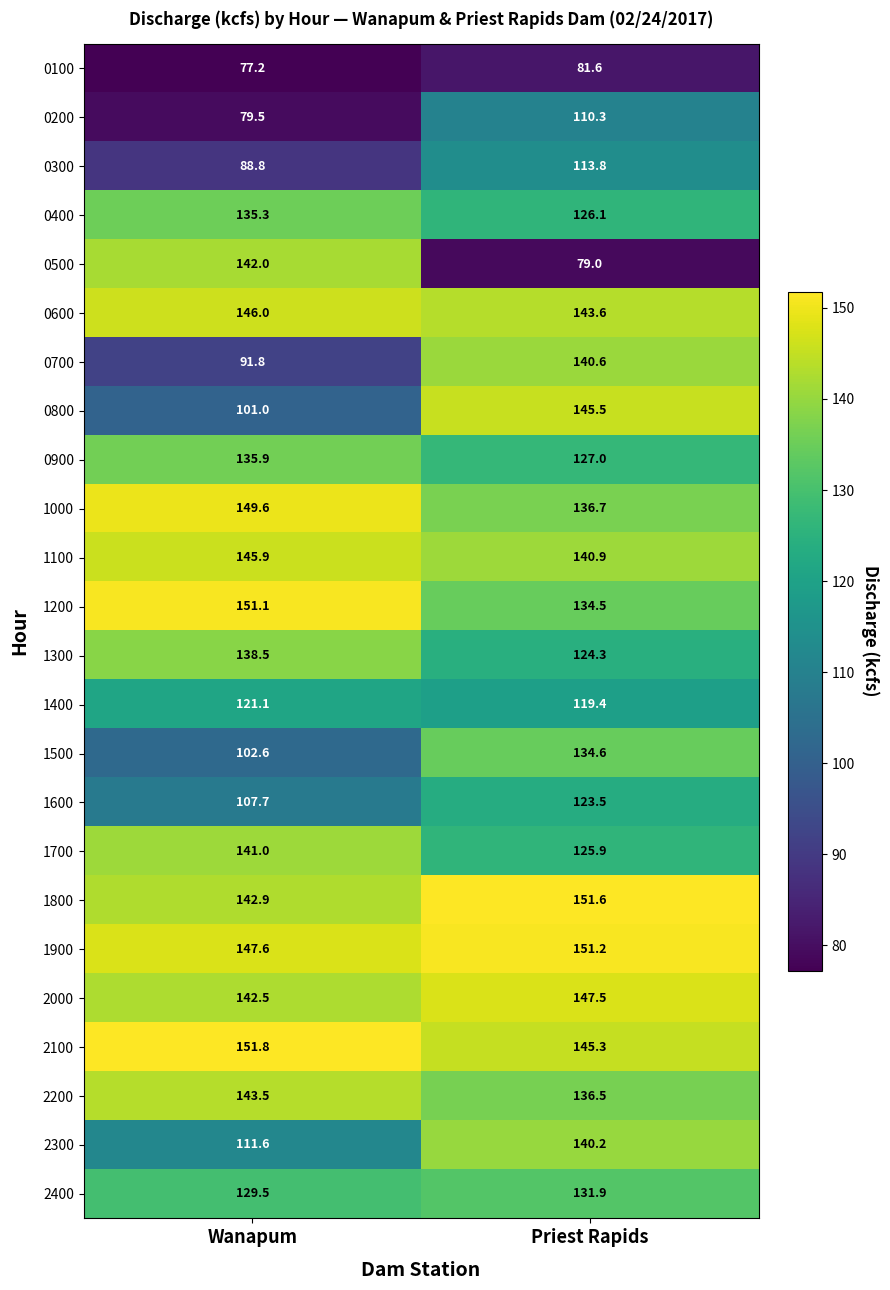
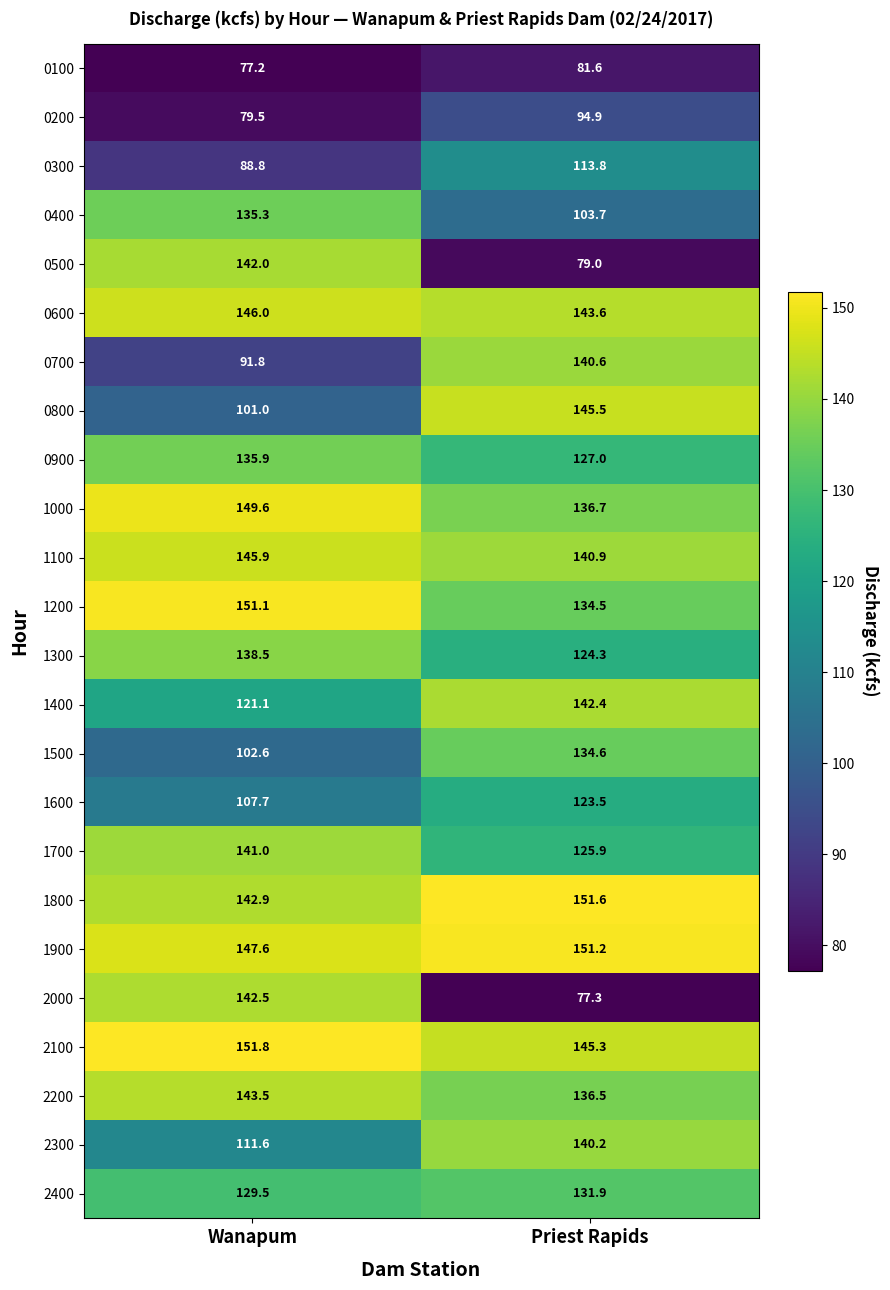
0200, Priest Rapids: 110.3 -> 94.9
0400, Priest Rapids: 126.1 -> 103.7
1400, Priest Rapids: 119.4 -> 142.4
2000, Priest Rapids: 147.5 -> 77.3
